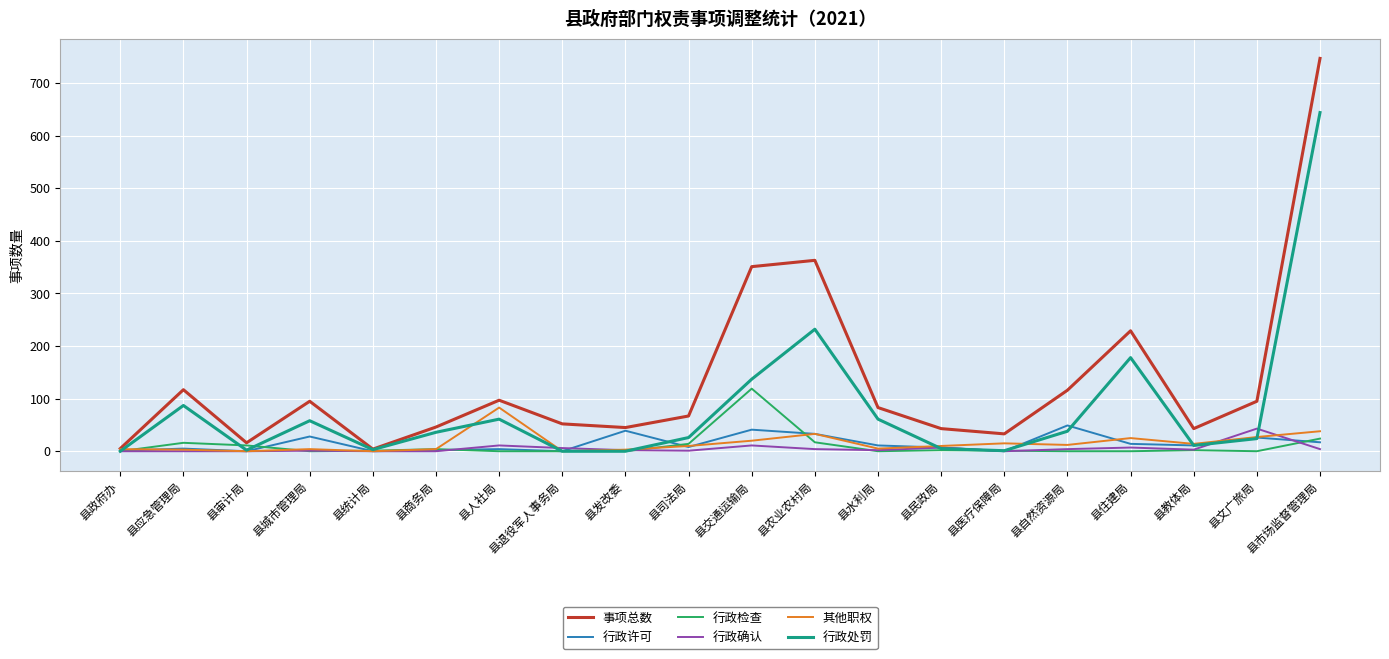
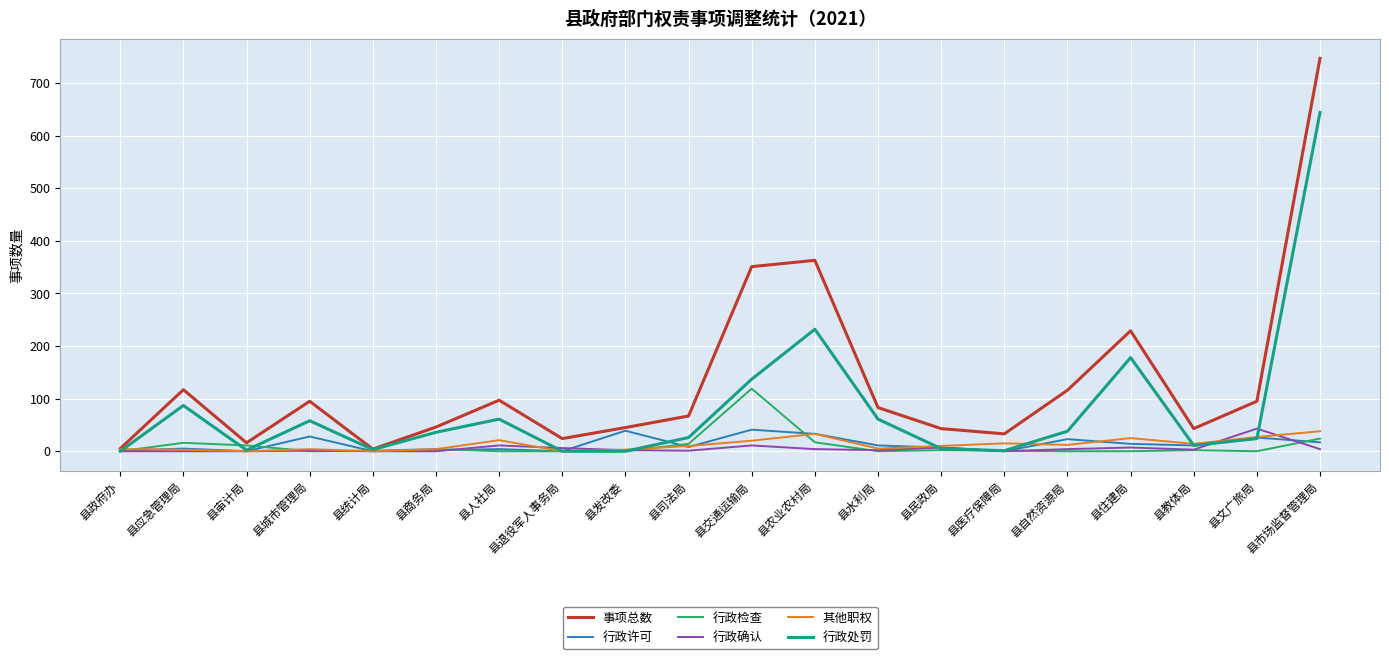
其他职权, 县人社局: 80 -> 20
事项总数, 县退役军人事务局: 50 -> 20
行政许可, 县自然资源局: 50 -> 20
